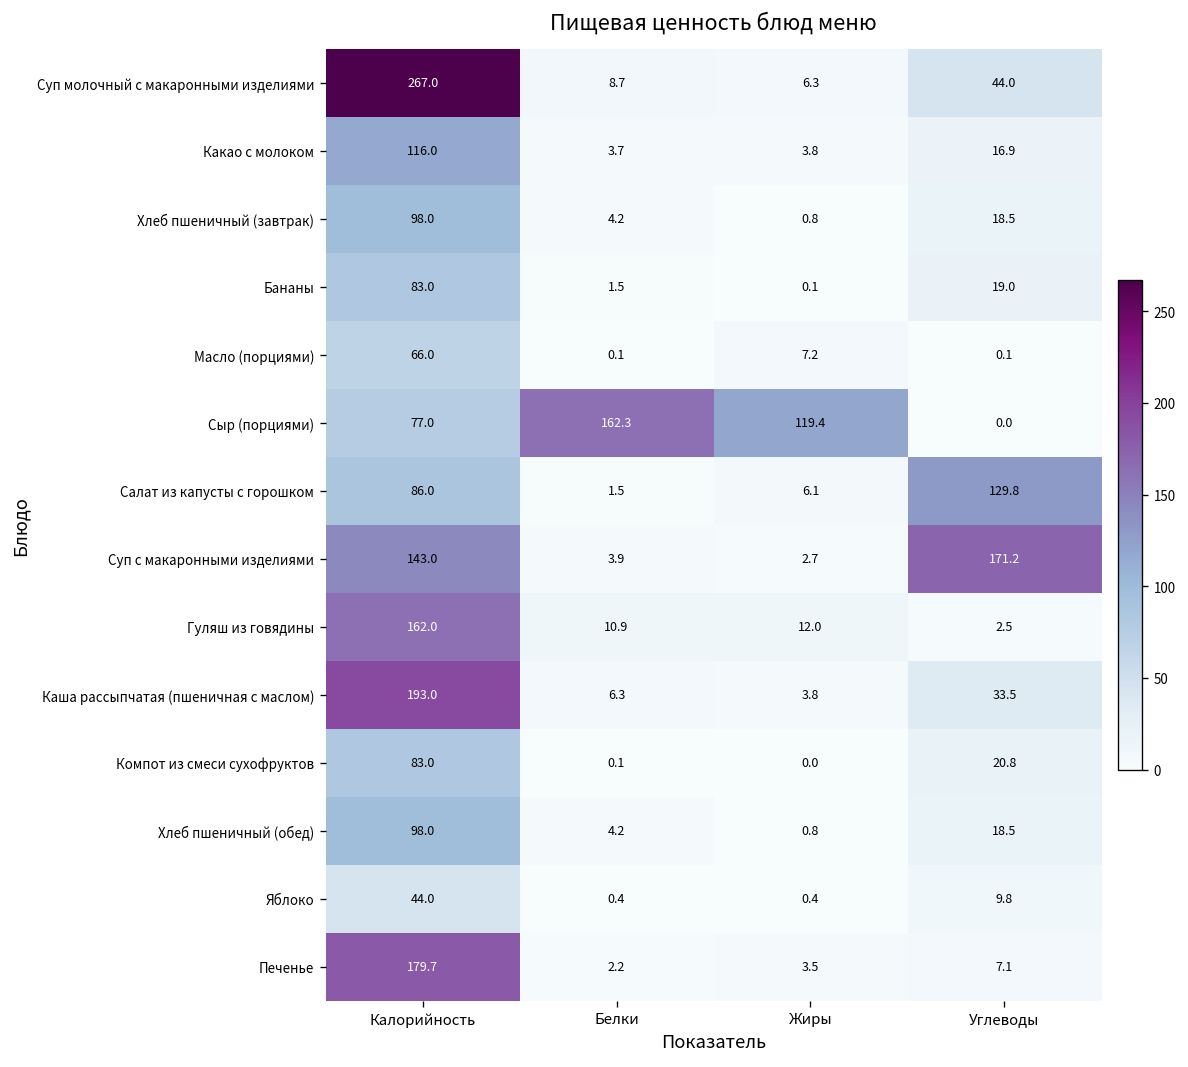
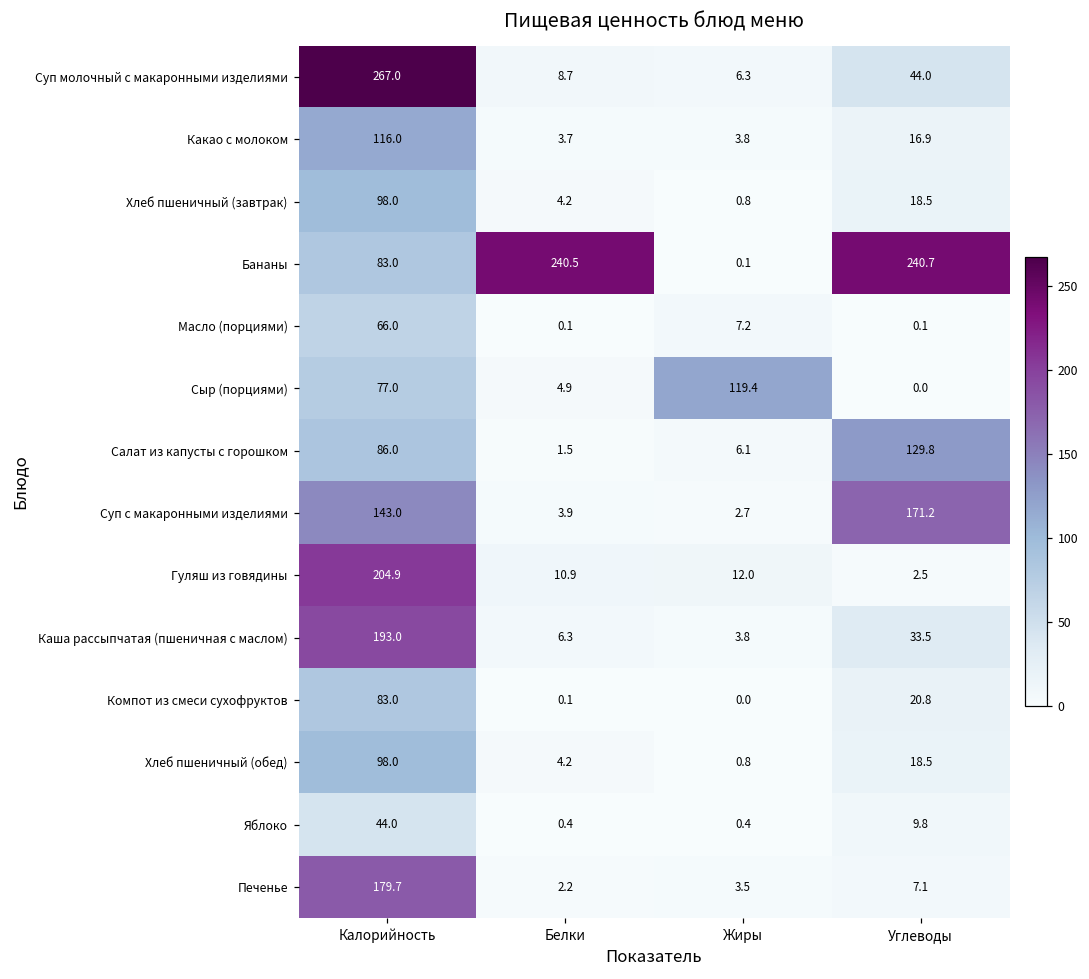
Бананы, Белки: 1.5 -> 240.5
Бананы, Углеводы: 19.0 -> 240.7
Сыр (порциями), Белки: 162.3 -> 4.9
Гуляш из говядины, Калорийность: 162.0 -> 204.9
